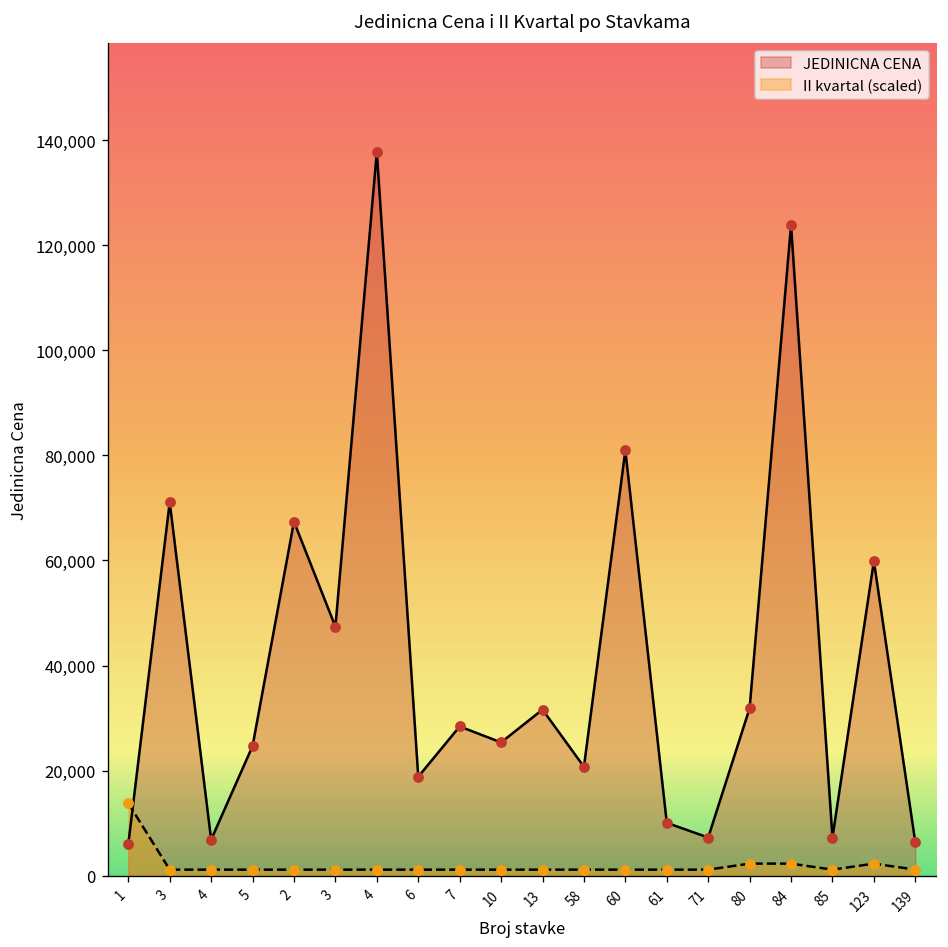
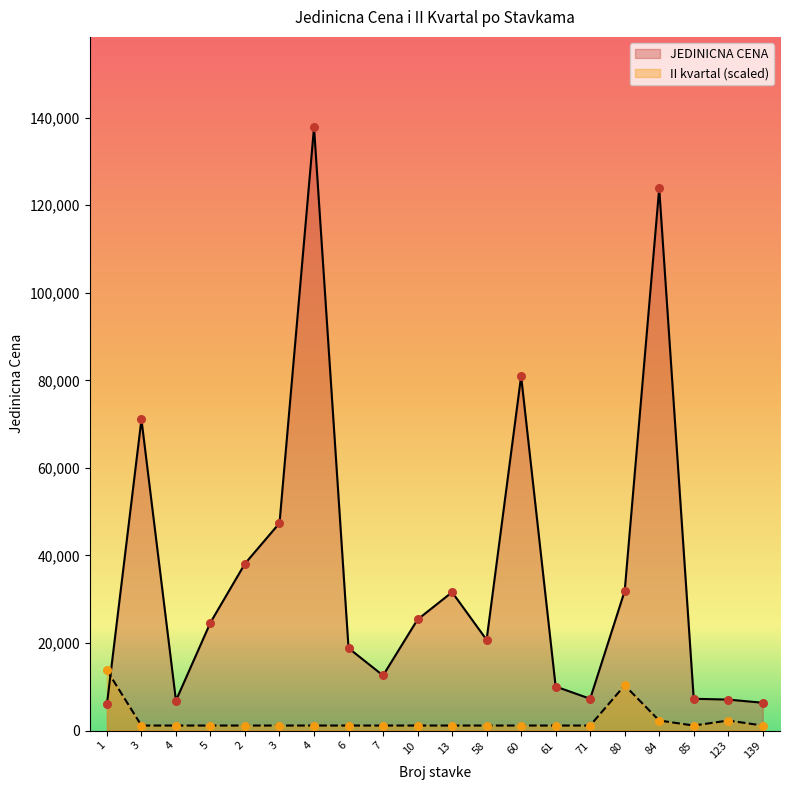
JEDINICNA CENA, 2: 67,000 -> 38,000
JEDINICNA CENA, 7: 28,000 -> 13,000
II kvartal (scaled), 80: 2,000 -> 10,000
JEDINICNA CENA, 123: 60,000 -> 7,000
